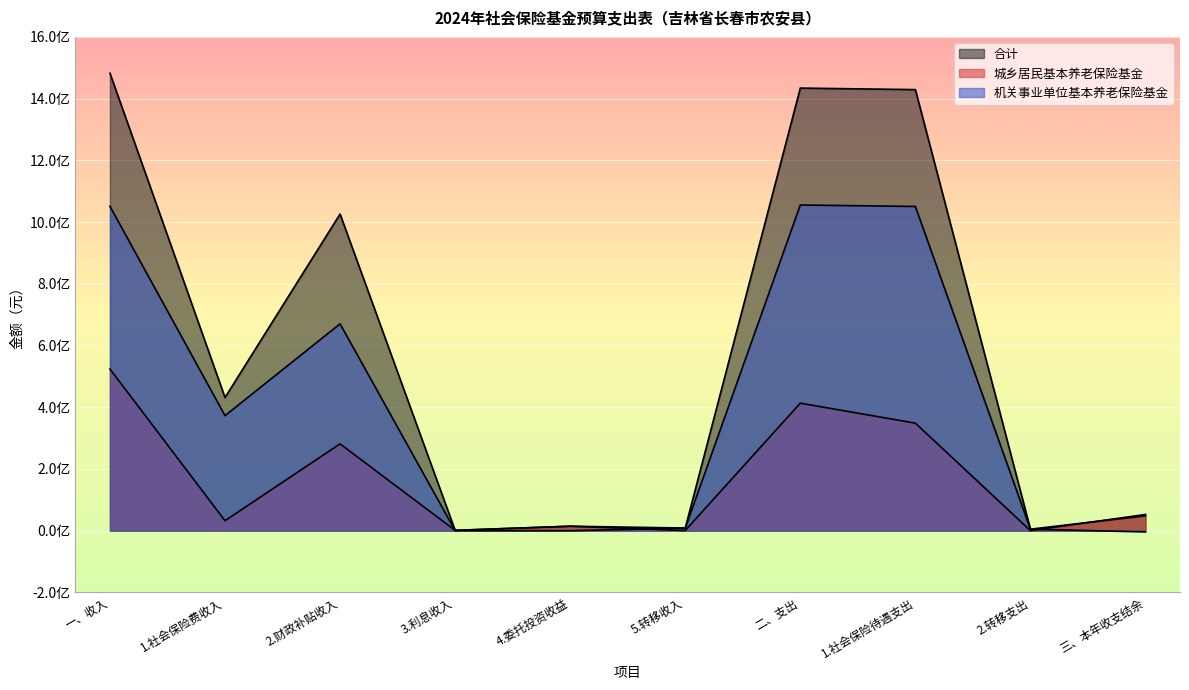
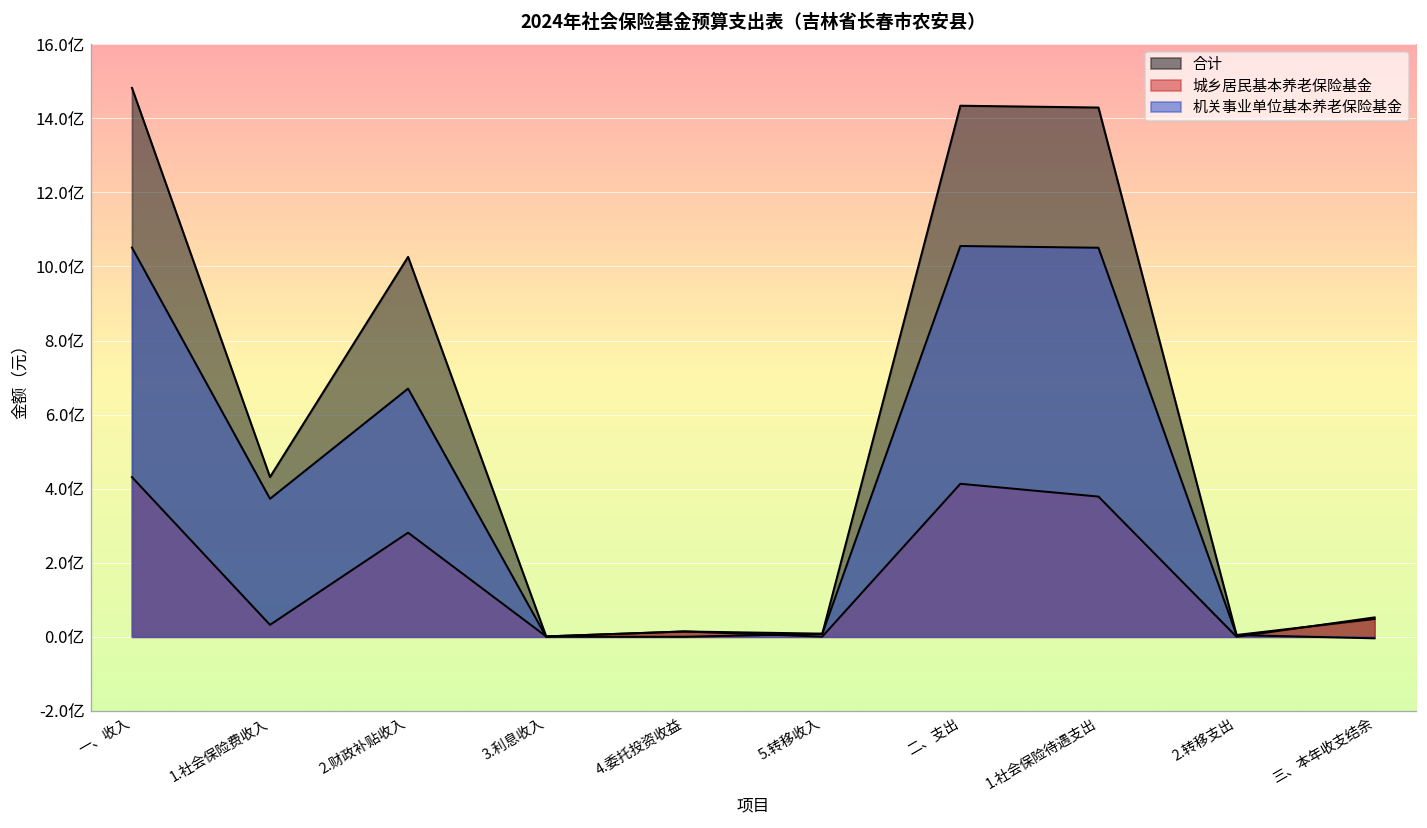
城乡居民基本养老保险基金, 一、收入: 5.2亿 -> 4.3亿
城乡居民基本养老保险基金, 1.社会保险待遇支出: 3.5亿 -> 3.8亿
